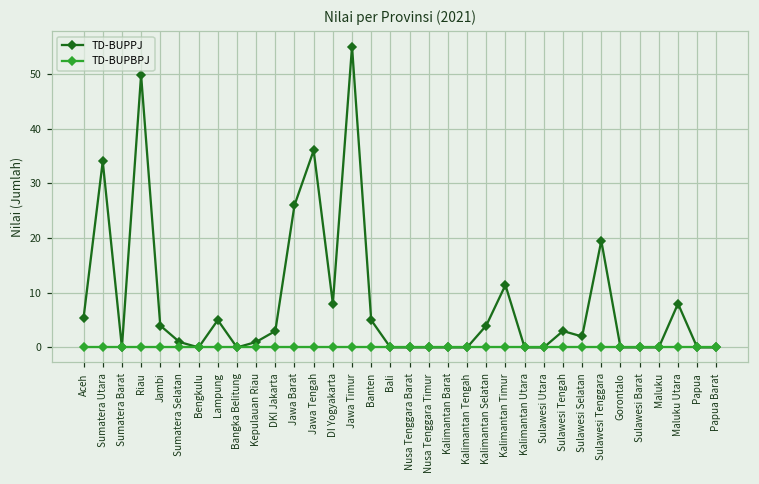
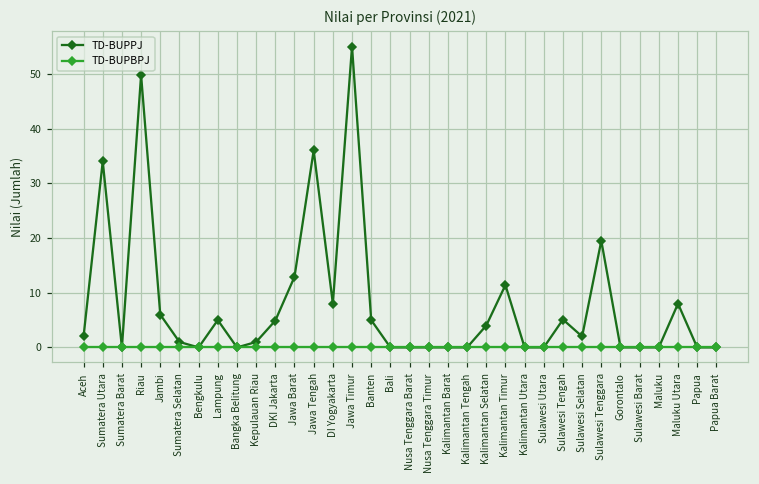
TD-BUPPJ, Aceh: 5 -> 2
TD-BUPPJ, Jambi: 4 -> 6
TD-BUPPJ, DKI Jakarta: 3 -> 5
TD-BUPPJ, Jawa Barat: 26 -> 13
TD-BUPPJ, Sulawesi Tengah: 3 -> 5
